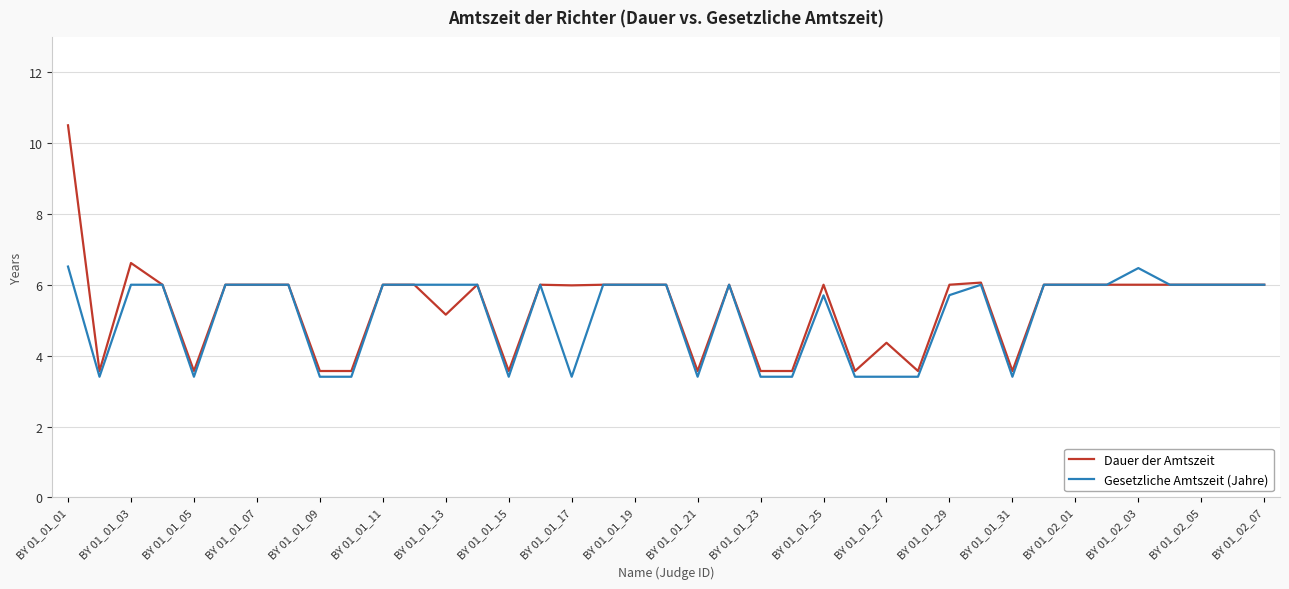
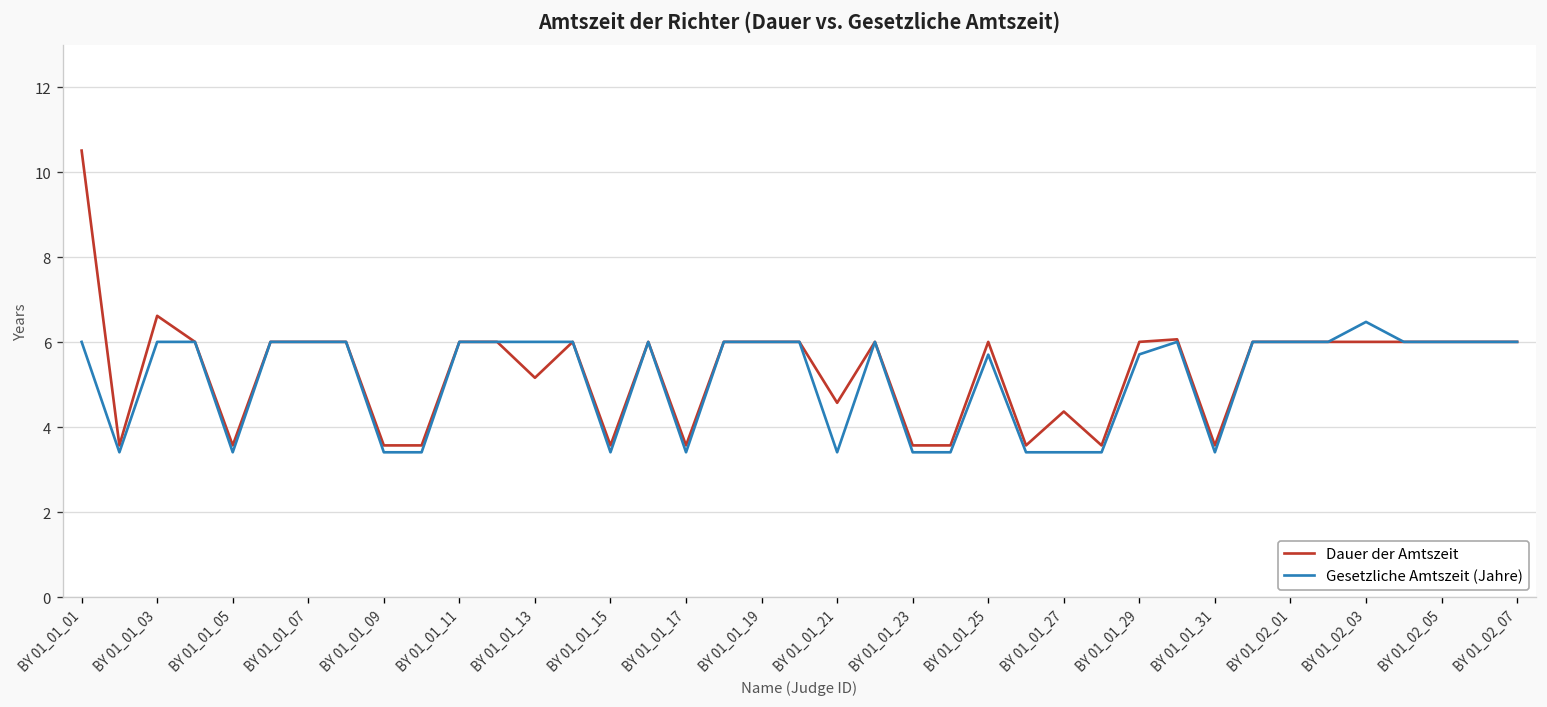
Gesetzliche Amtszeit (Jahre), BY 01_01_01: 6.5 -> 6.0
Dauer der Amtszeit, BY 01_01_17: 6.0 -> 3.6
Dauer der Amtszeit, BY 01_01_21: 3.6 -> 4.6
